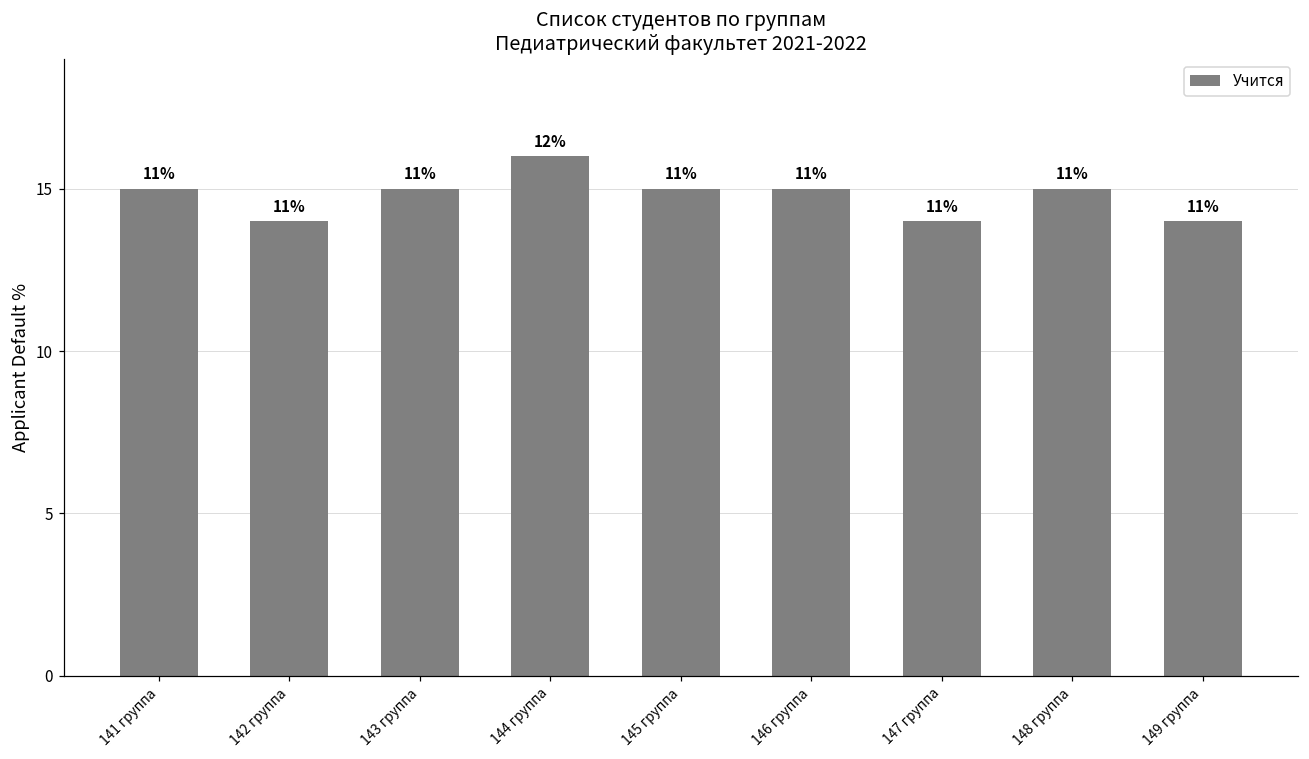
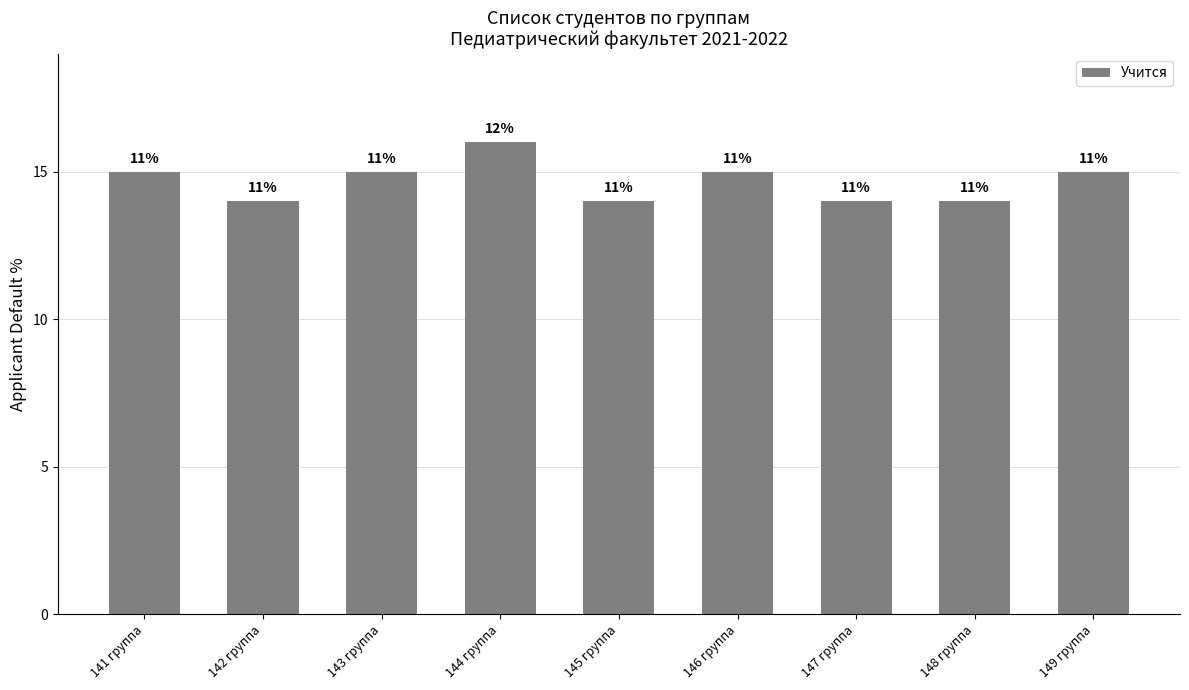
145 группа: 15 -> 14
148 группа: 15 -> 14
149 группа: 14 -> 15
